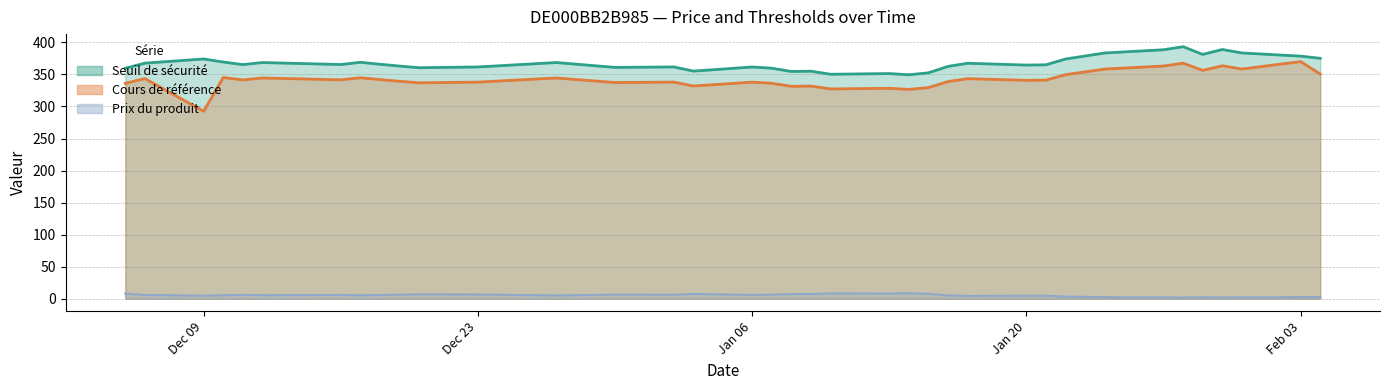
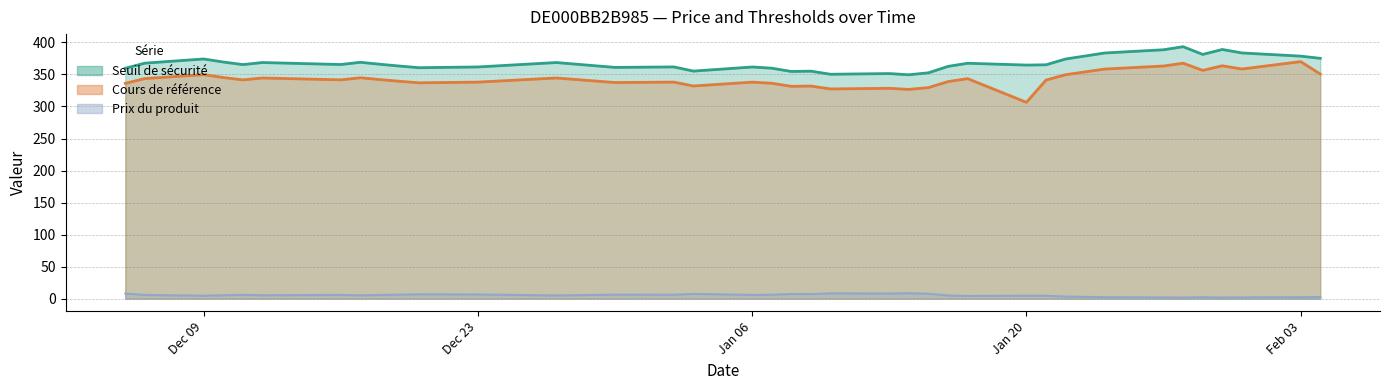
Cours de référence, Dec 09: 290 -> 350
Cours de référence, Jan 20: 340 -> 310
